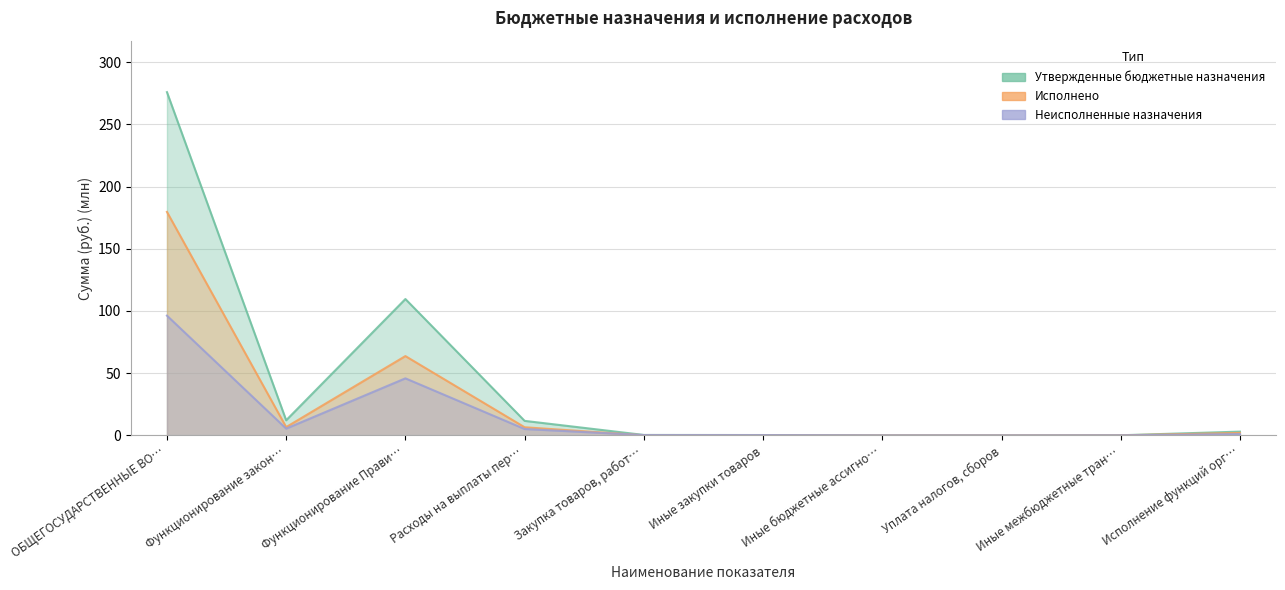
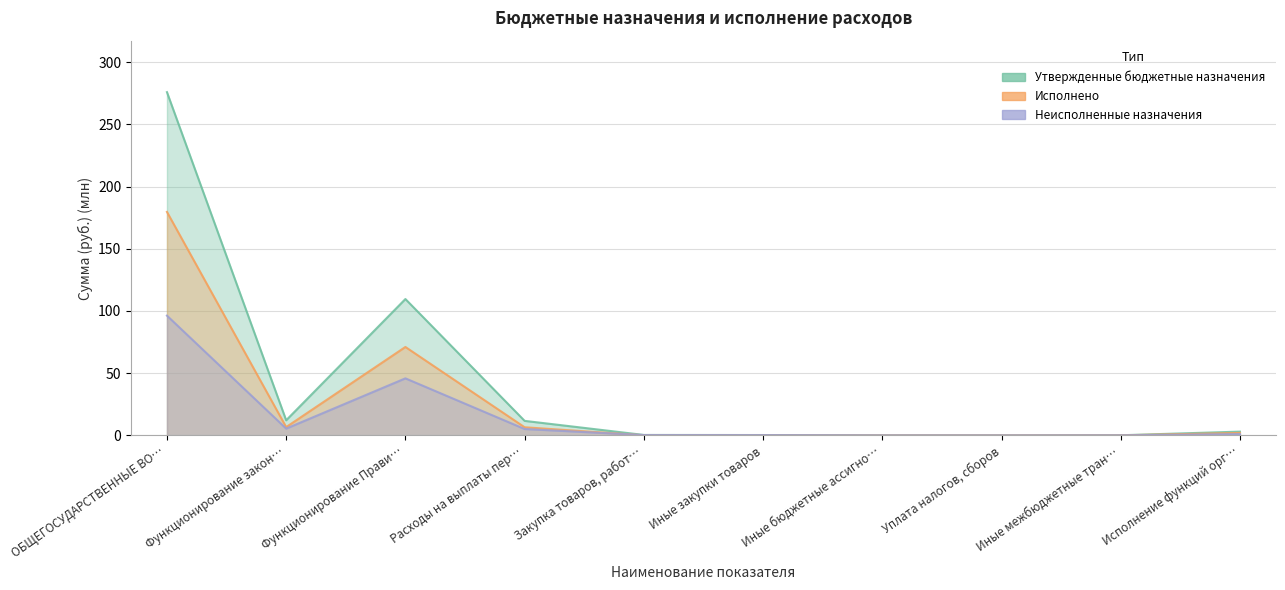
Исполнено, Функционирование Прави…: 64 -> 71
